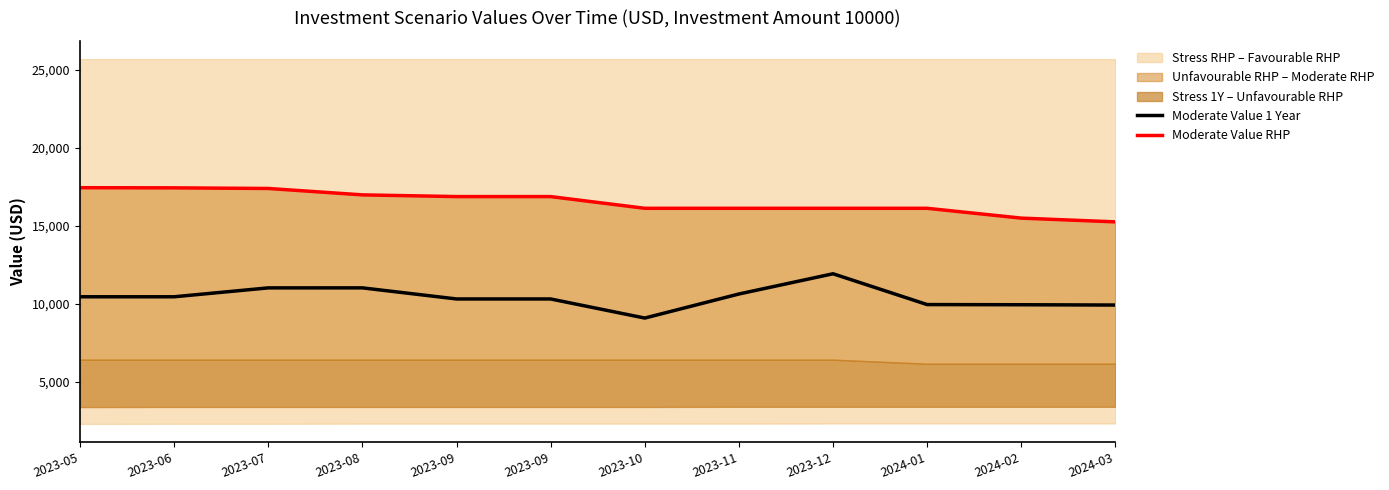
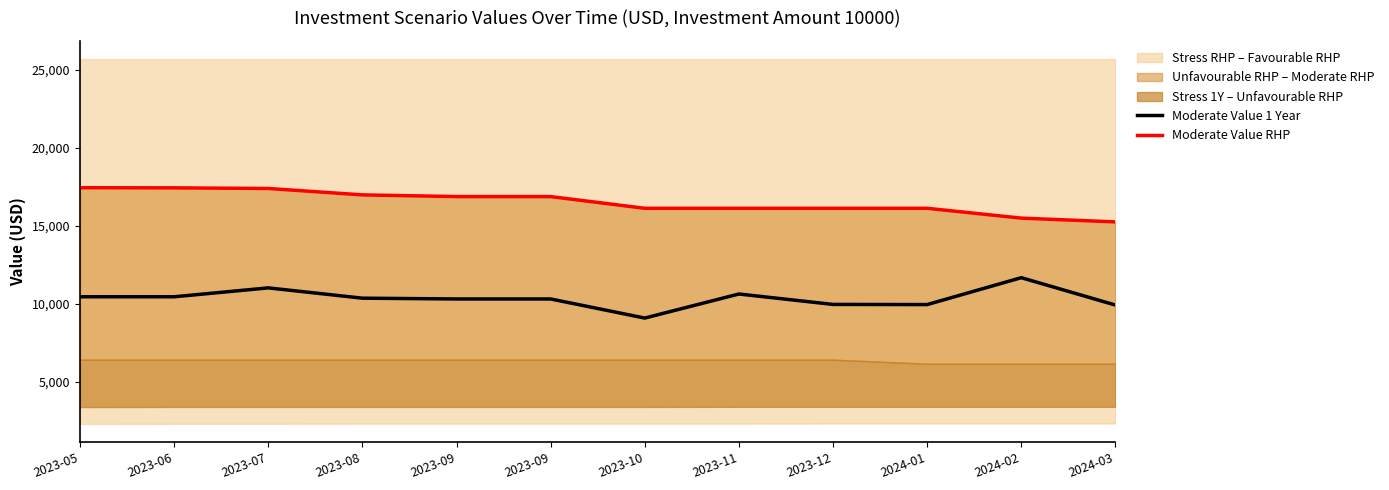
Moderate Value 1 Year, 2023-08: 11,000 -> 10,400
Moderate Value 1 Year, 2023-12: 11,900 -> 10,000
Moderate Value 1 Year, 2024-02: 10,000 -> 11,700
